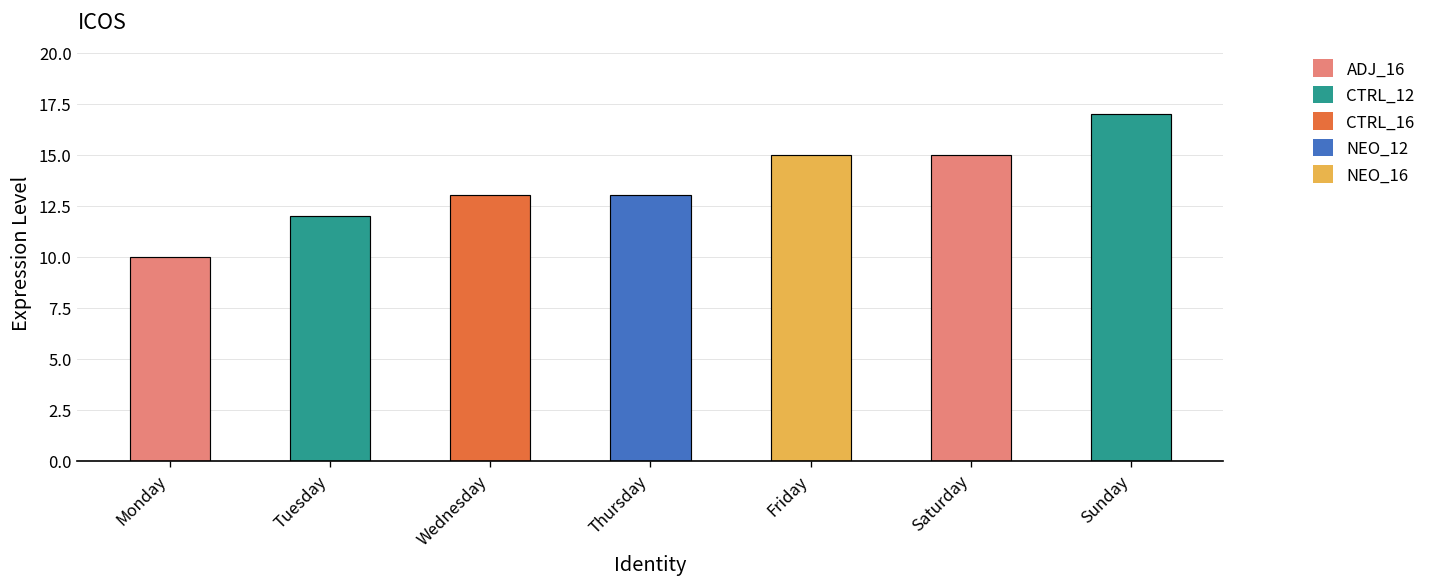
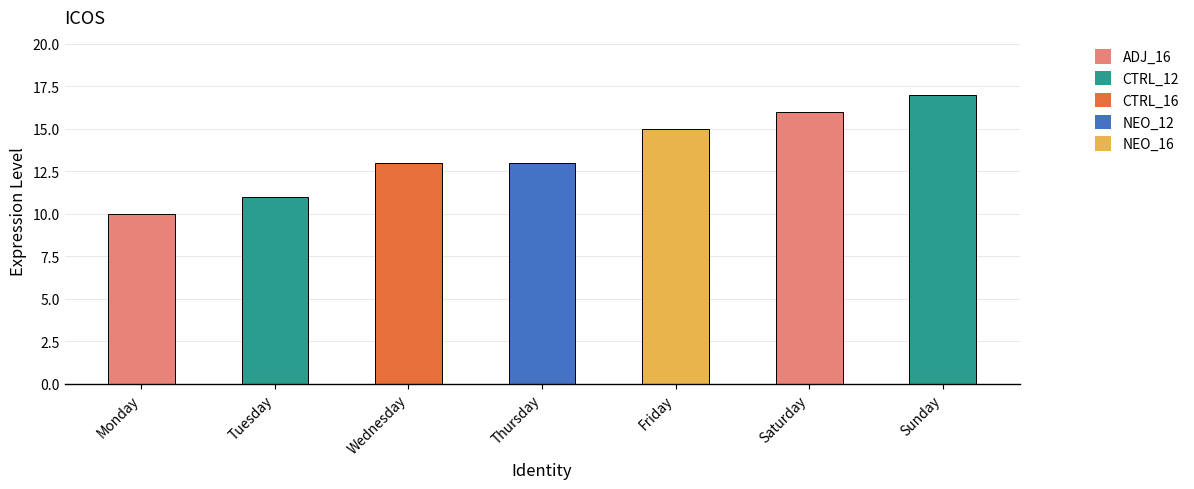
Tuesday: 12 -> 11
Saturday: 15 -> 16
